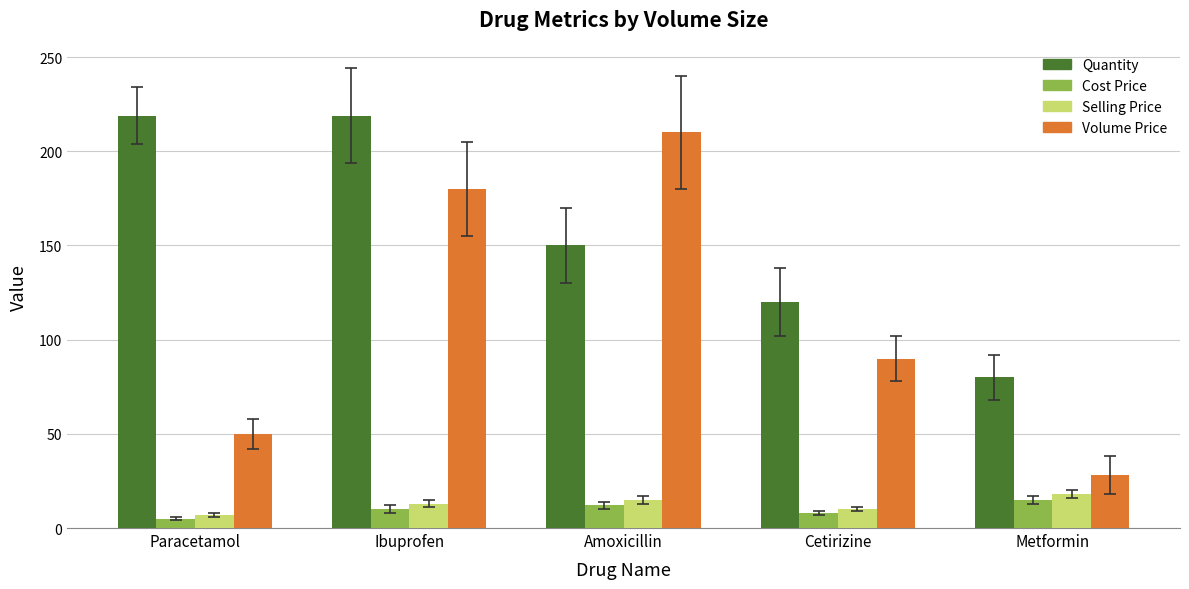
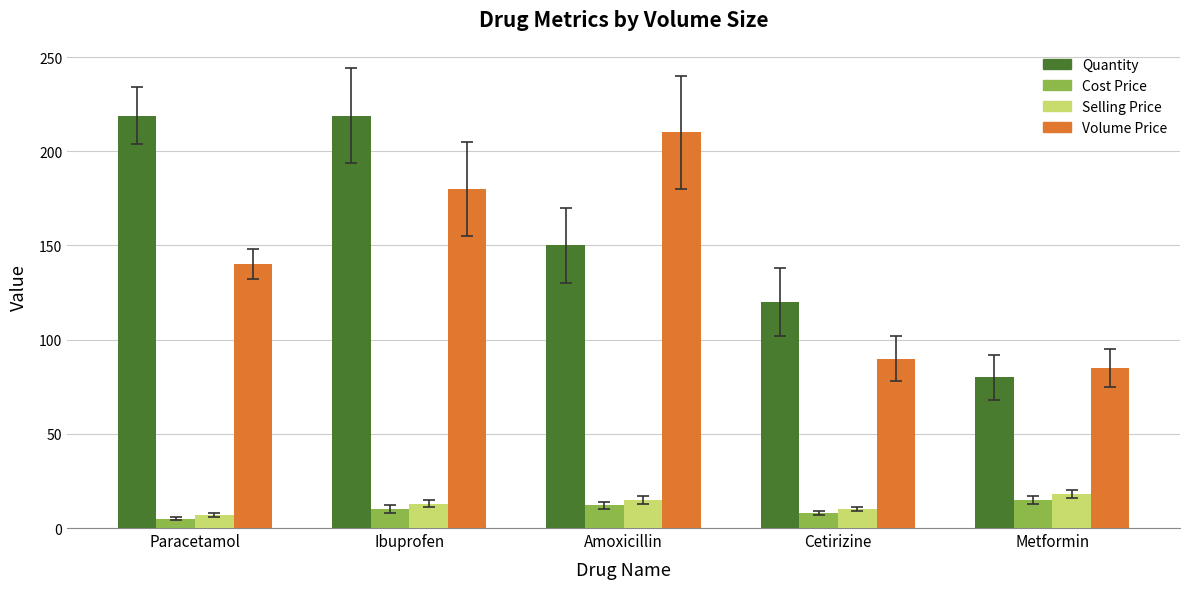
Volume Price, Paracetamol: 50 -> 140
Volume Price, Metformin: 28 -> 85
